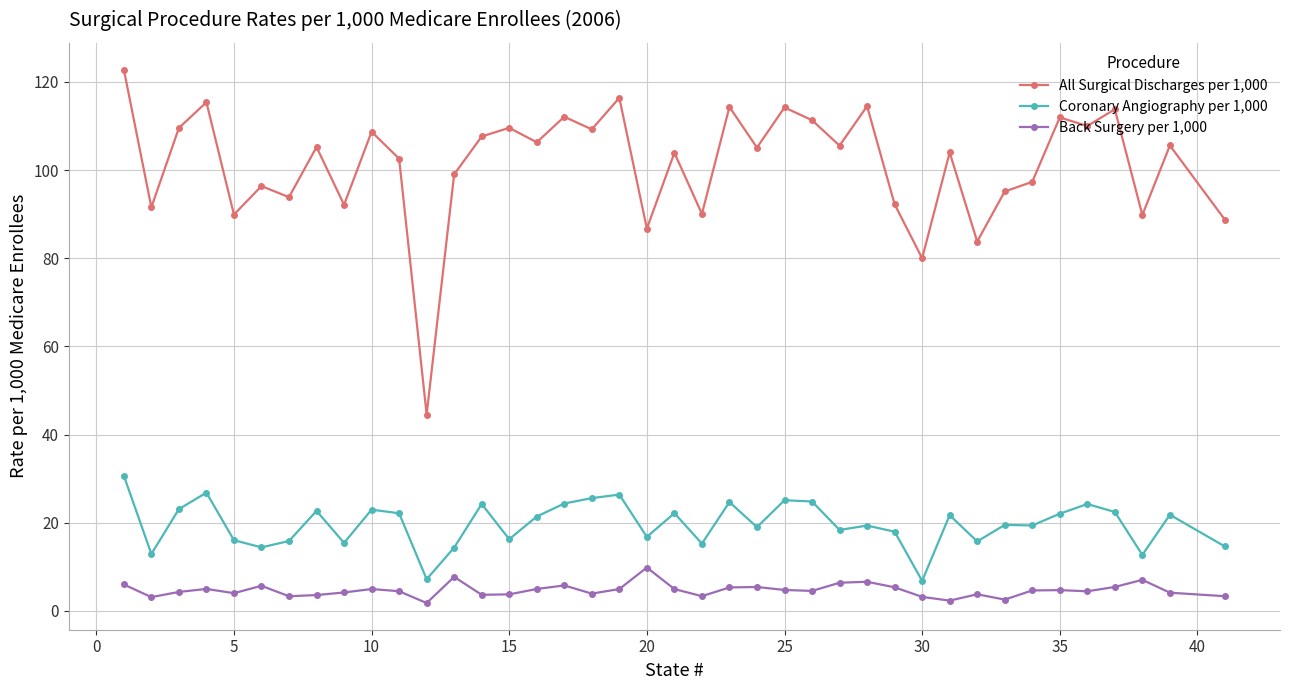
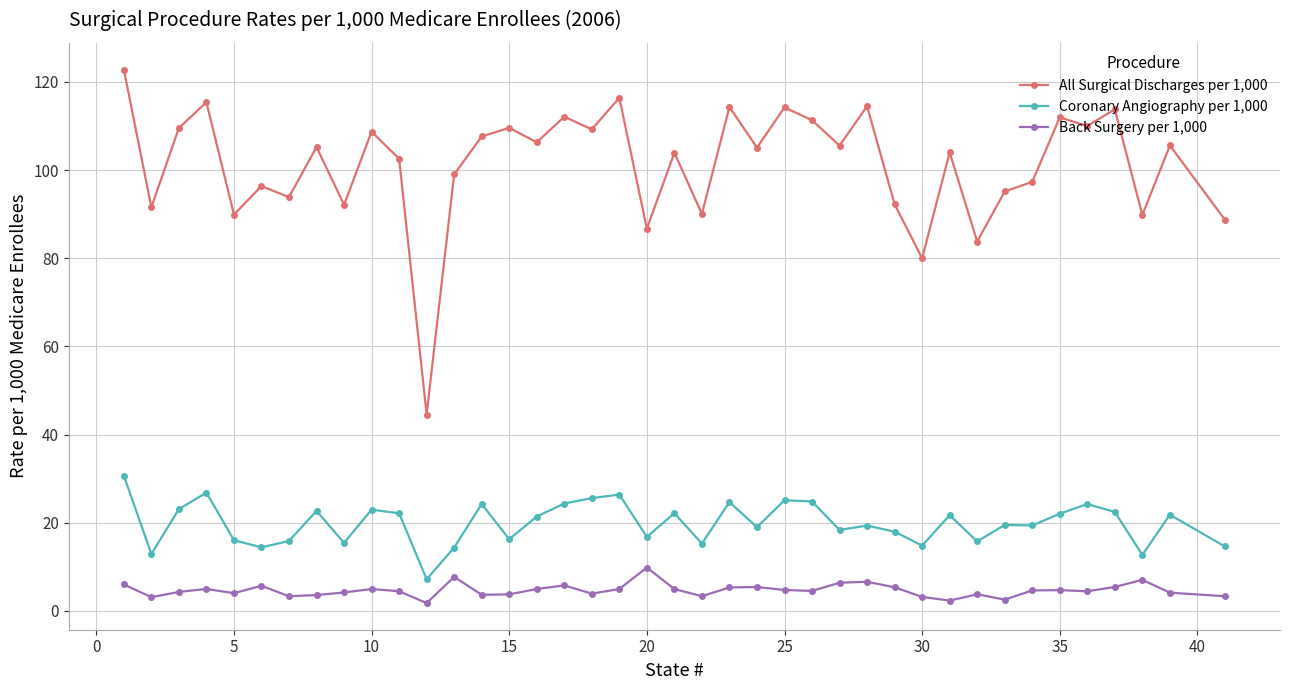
Coronary Angiography per 1,000, 30: 7 -> 15
